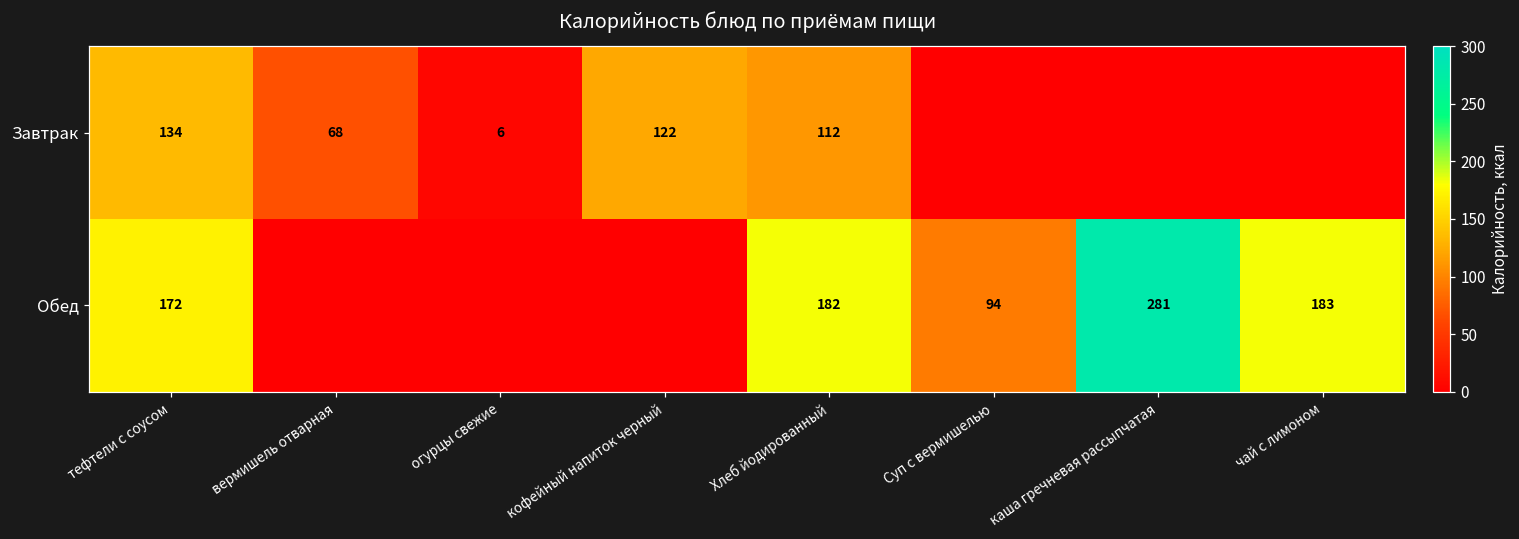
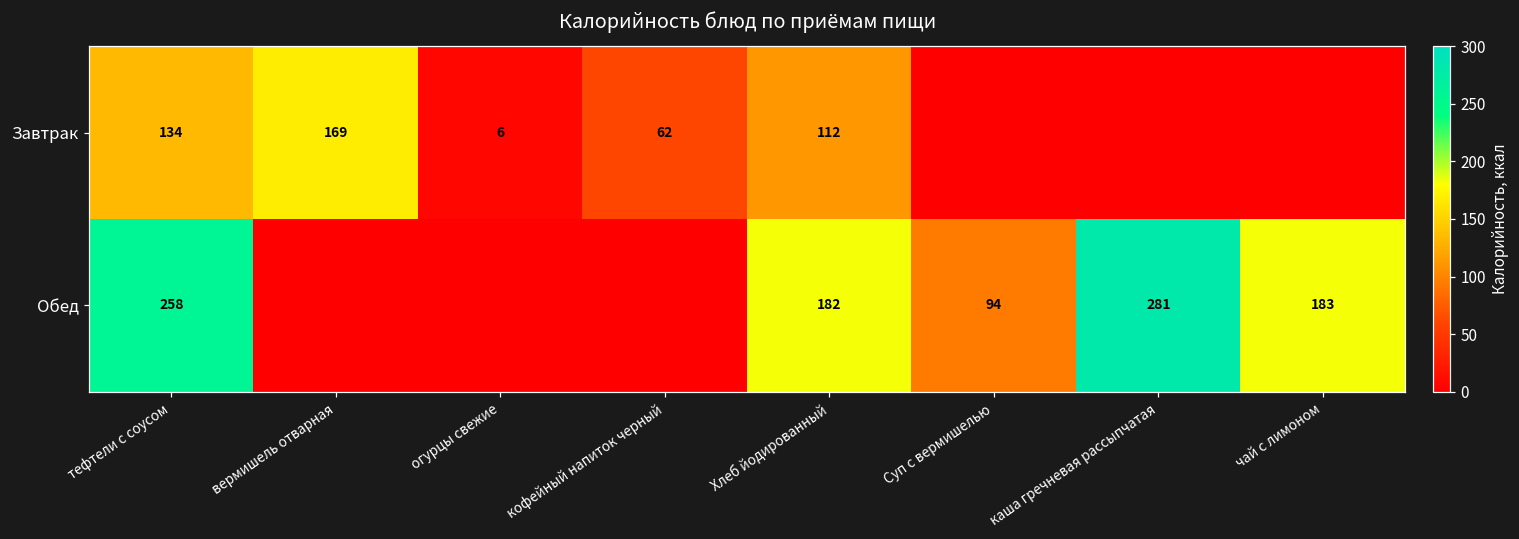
Завтрак, вермишель отварная: 68 -> 169
Завтрак, кофейный напиток черный: 122 -> 62
Обед, тефтели с соусом: 172 -> 258
